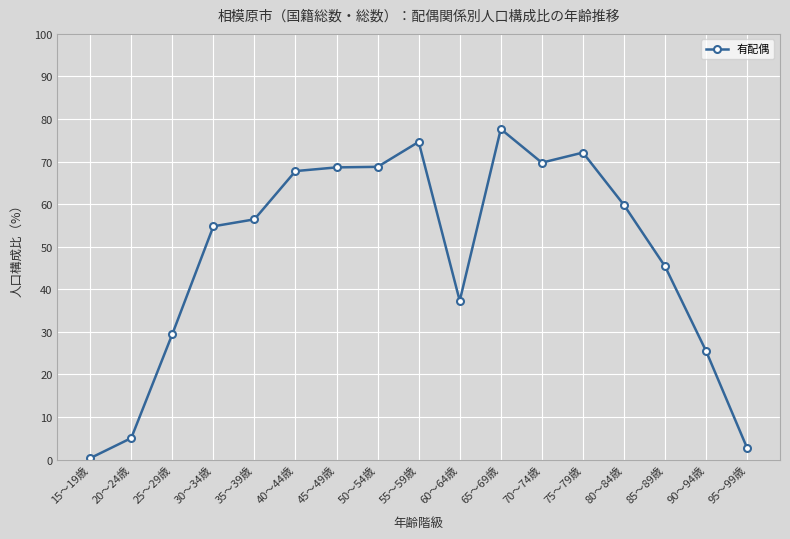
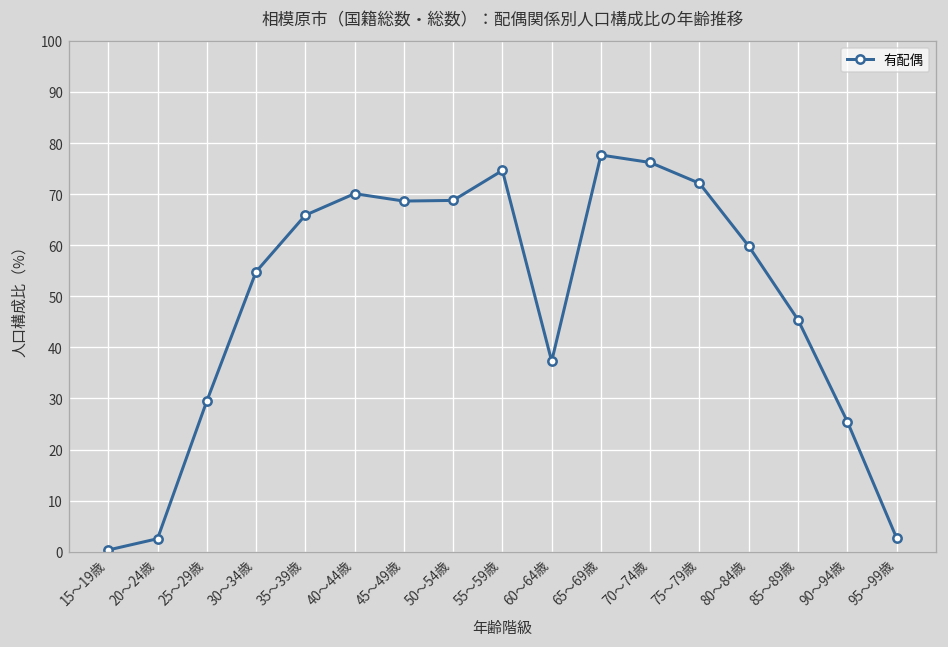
20～24歳: 5 -> 3
35～39歳: 56 -> 66
40～44歳: 68 -> 70
70～74歳: 70 -> 76
